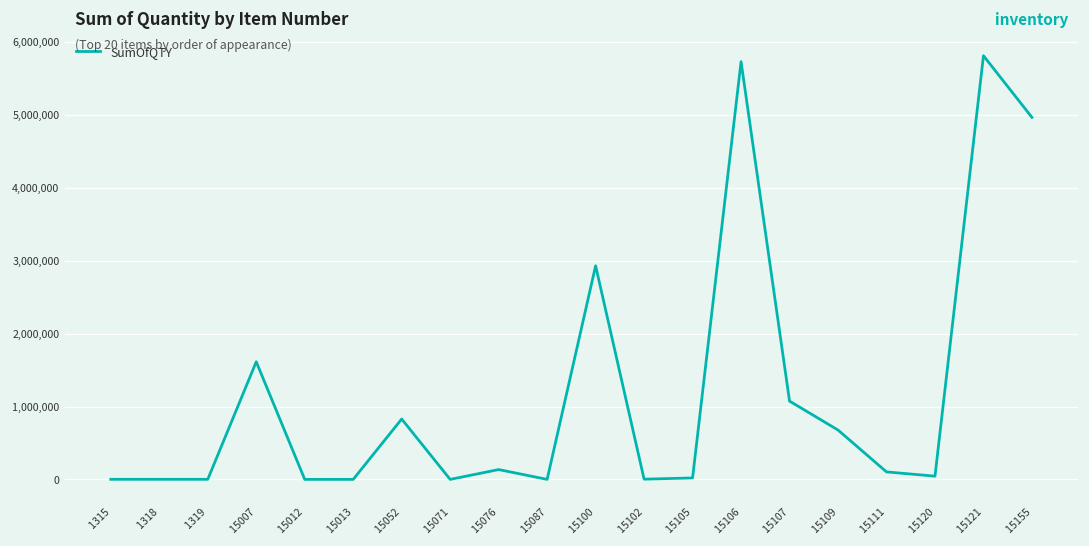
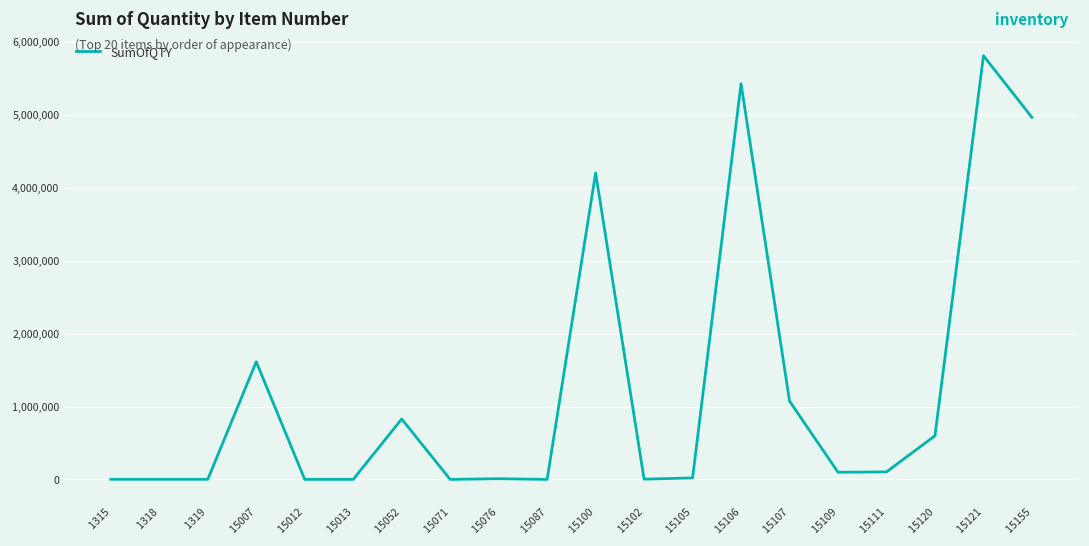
15076: 100,000 -> 0
15100: 2,900,000 -> 4,200,000
15106: 5,700,000 -> 5,400,000
15109: 700,000 -> 100,000
15120: 0 -> 600,000
